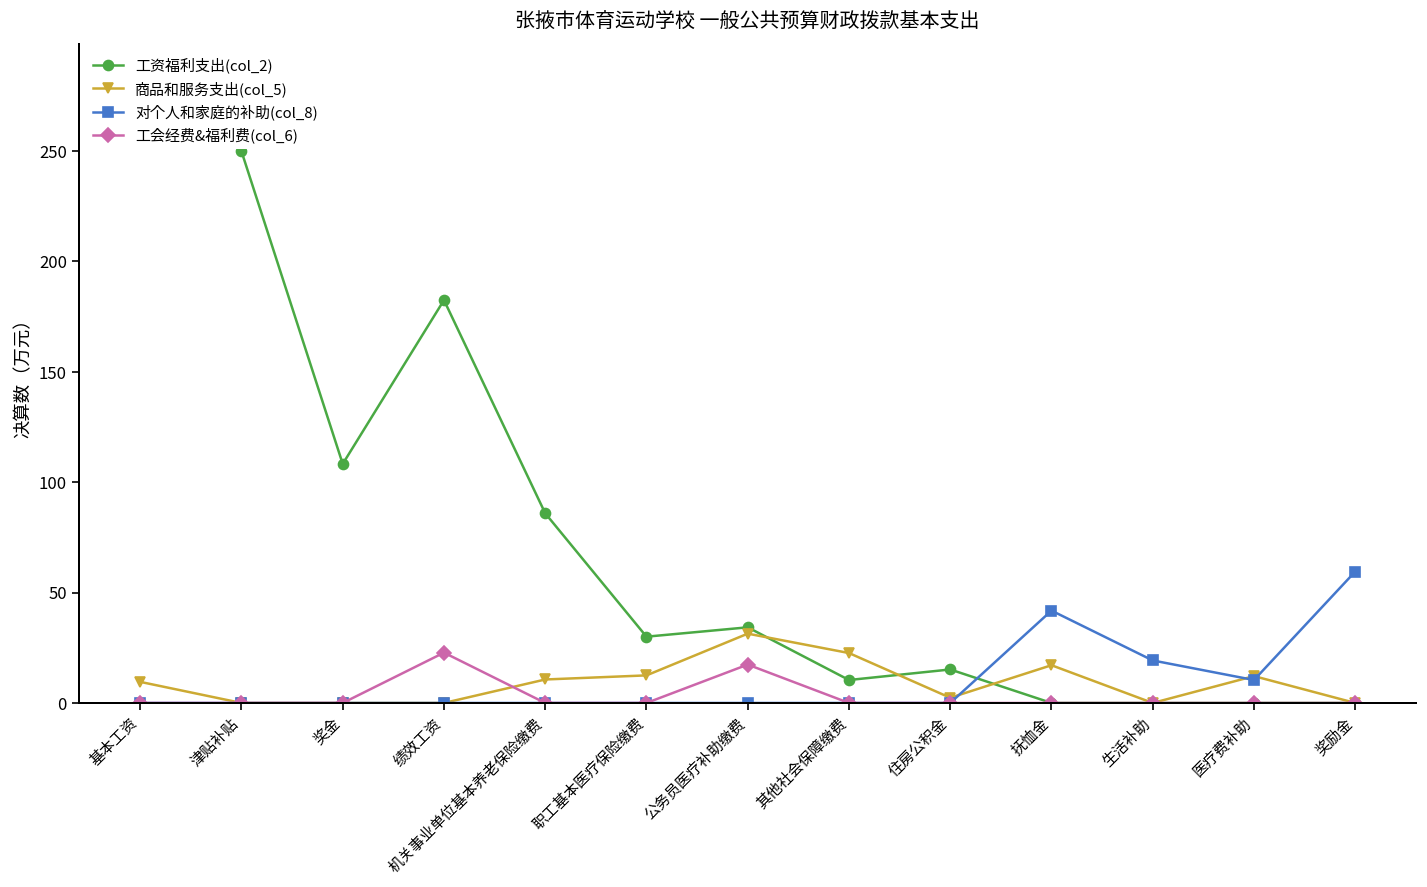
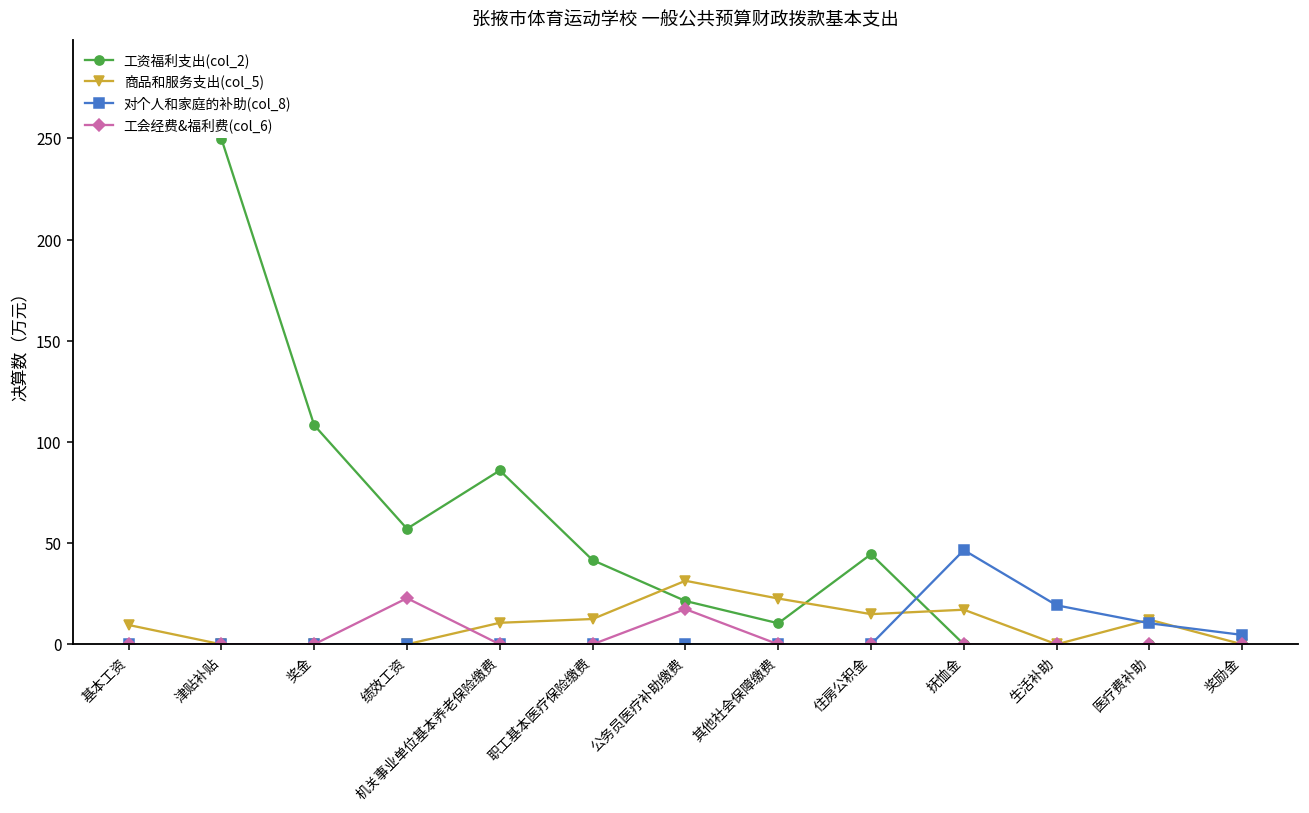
工资福利支出(col_2), 绩效工资: 182 -> 57
工资福利支出(col_2), 职工基本医疗保险缴费: 30 -> 42
工资福利支出(col_2), 公务员医疗补助缴费: 34 -> 21
工资福利支出(col_2), 住房公积金: 15 -> 45
商品和服务支出(col_5), 住房公积金: 2 -> 15
对个人和家庭的补助(col_8), 抚恤金: 42 -> 47
对个人和家庭的补助(col_8), 奖励金: 60 -> 5
